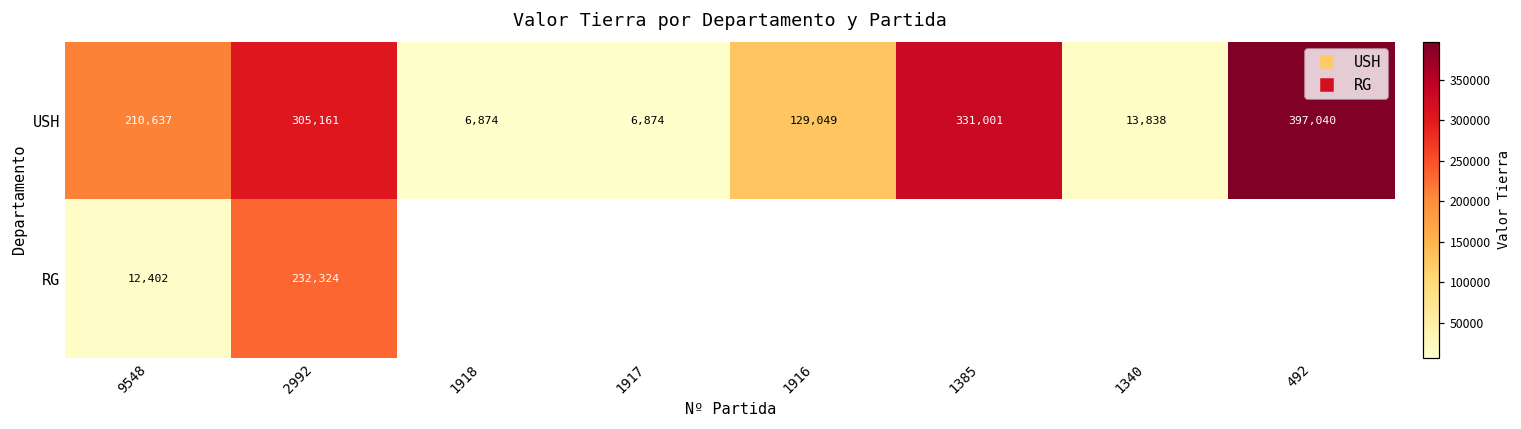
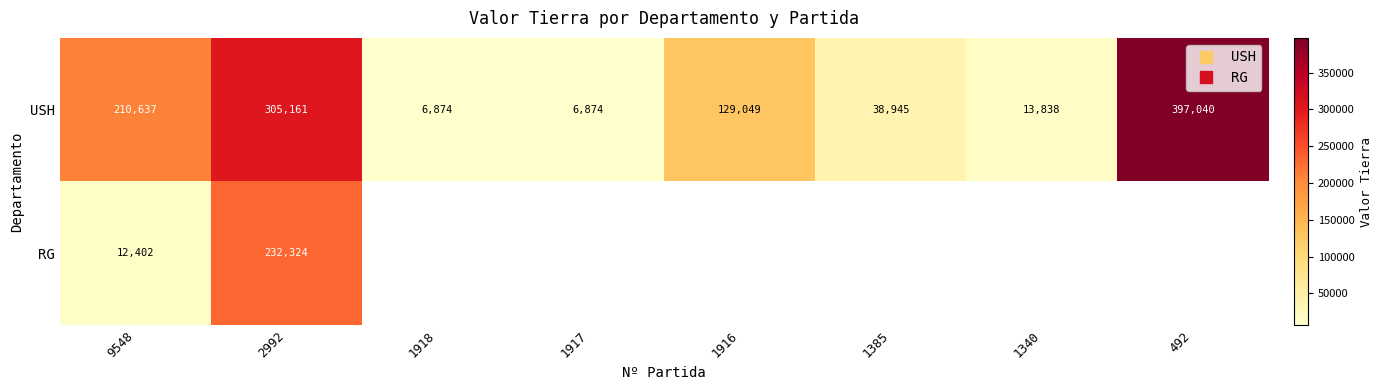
USH, 1385: 331,001 -> 38,945
